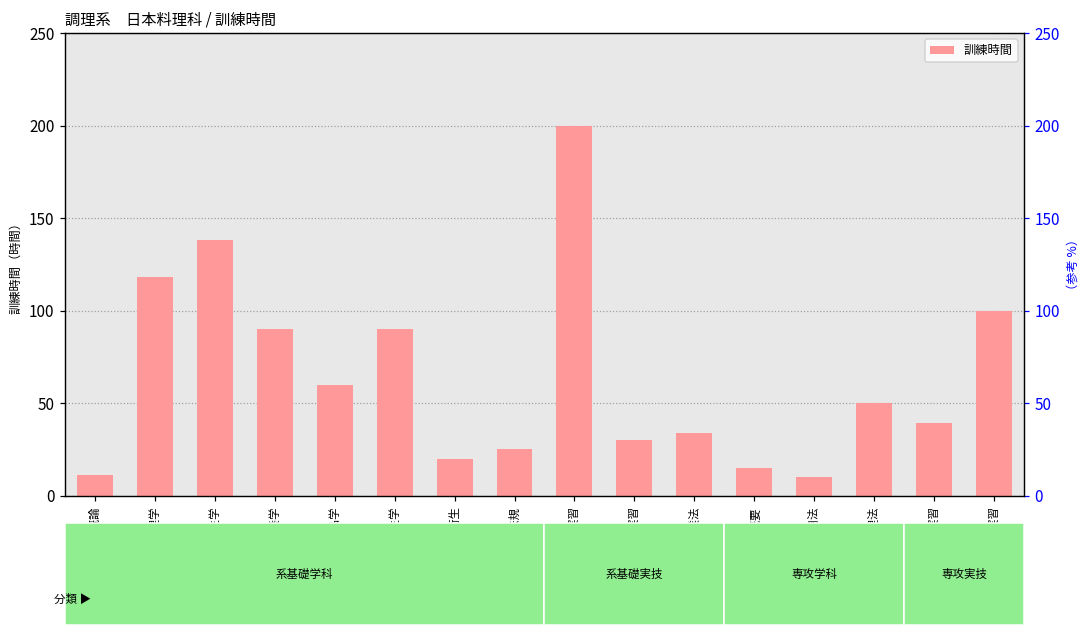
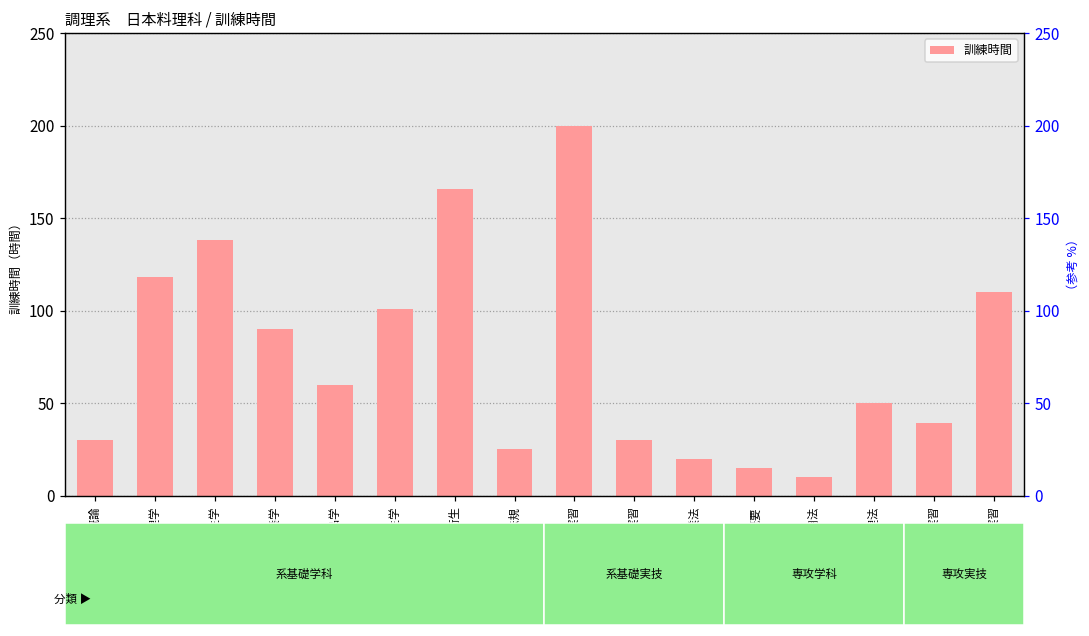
食文化概論: 11 -> 30
食品衛生学: 90 -> 101
安全衛生: 20 -> 166
安全衛生作業法: 34 -> 20
調理実習: 100 -> 110
